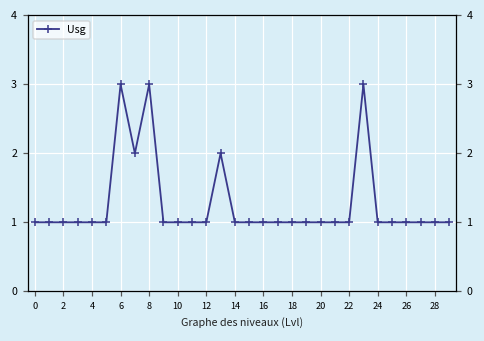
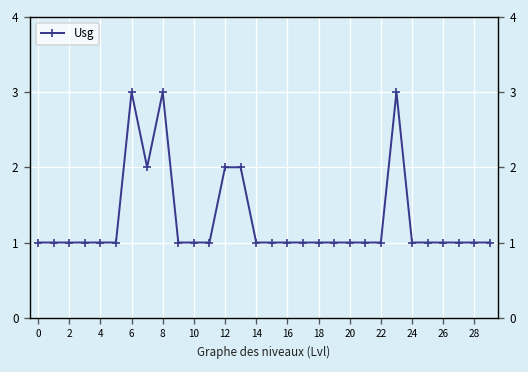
12: 1 -> 2
